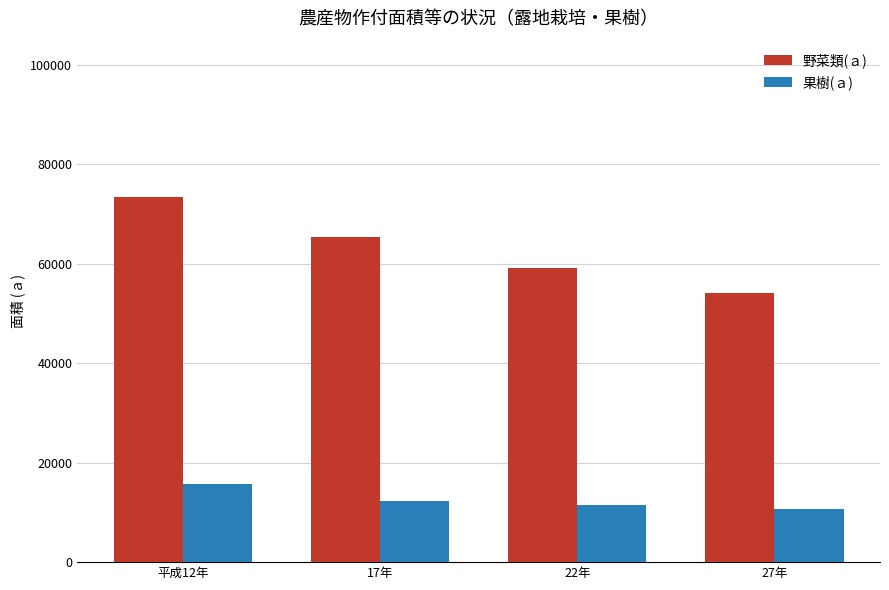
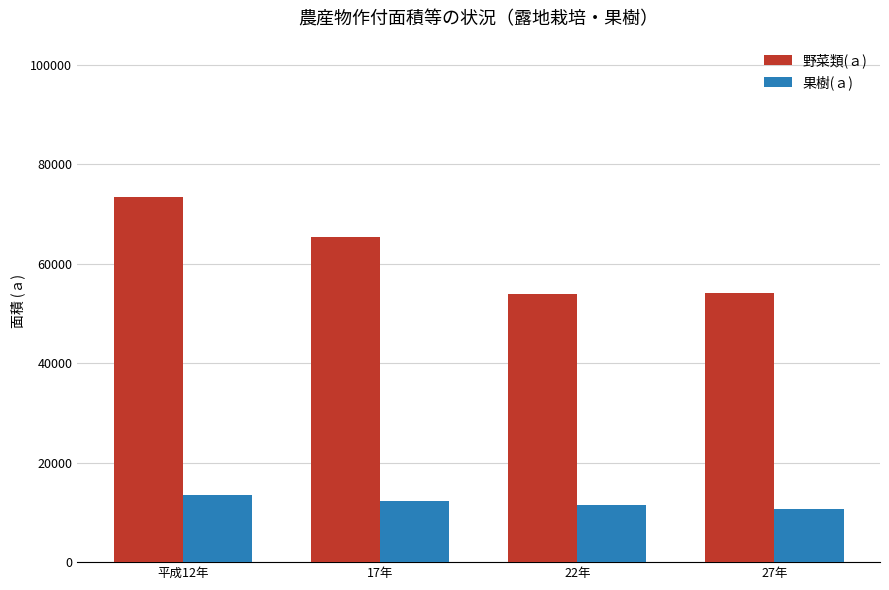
果樹(ａ), 平成12年: 16000 -> 14000
野菜類(ａ), 22年: 59000 -> 54000
